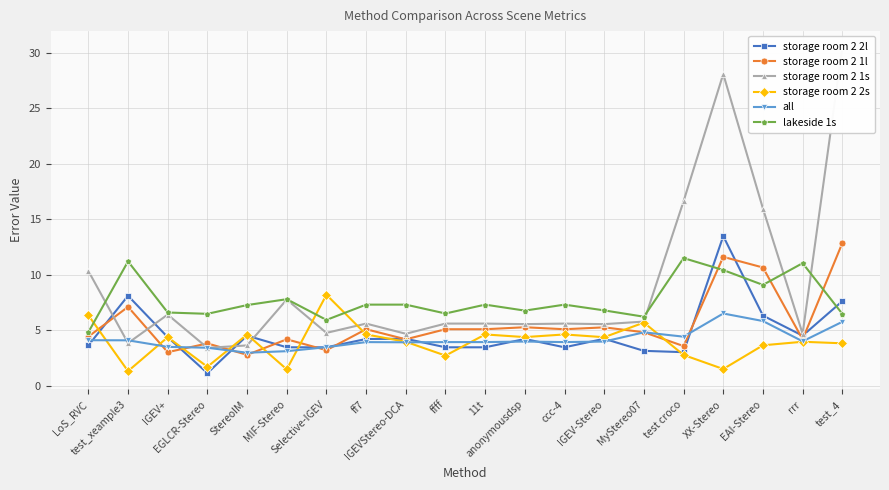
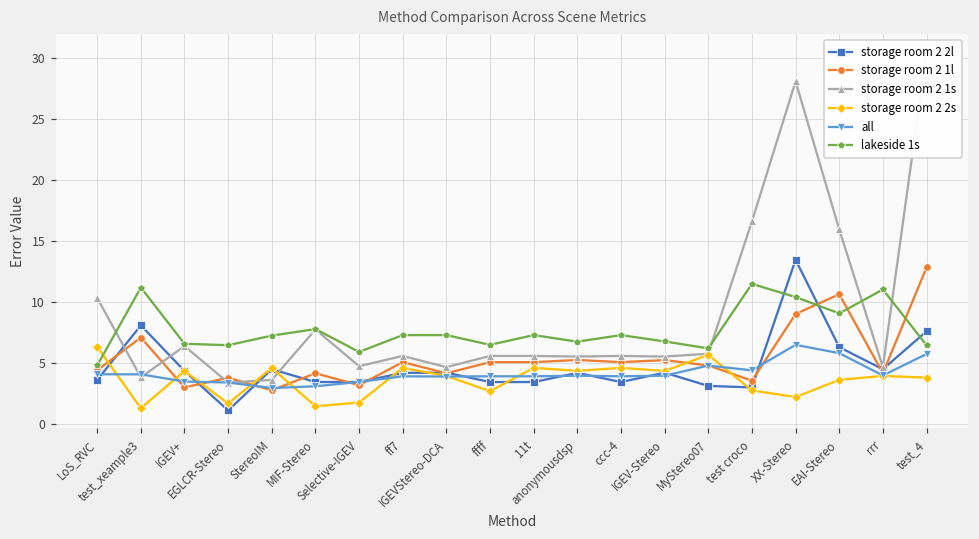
storage room 2 2s, Selective-IGEV: 8.2 -> 1.8
storage room 2 1l, XX-Stereo: 11.6 -> 9.0
storage room 2 2s, XX-Stereo: 1.5 -> 2.2
